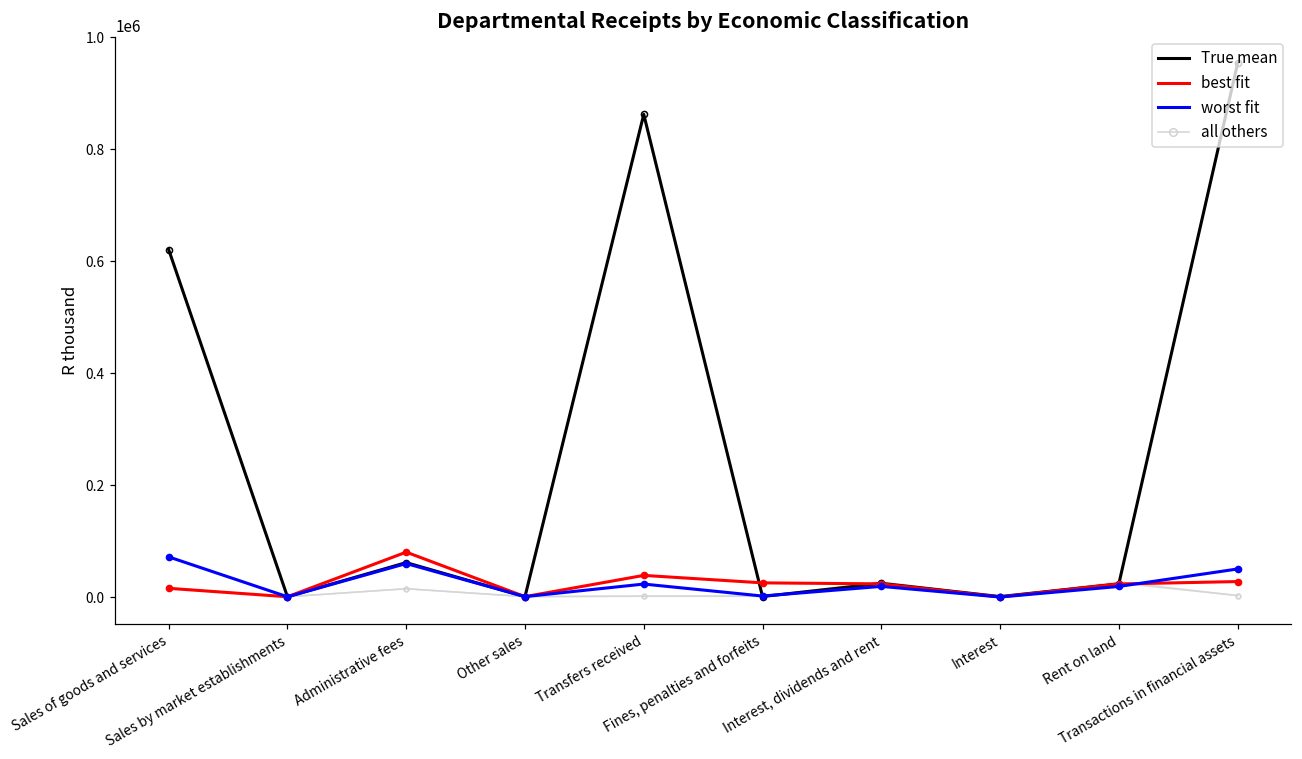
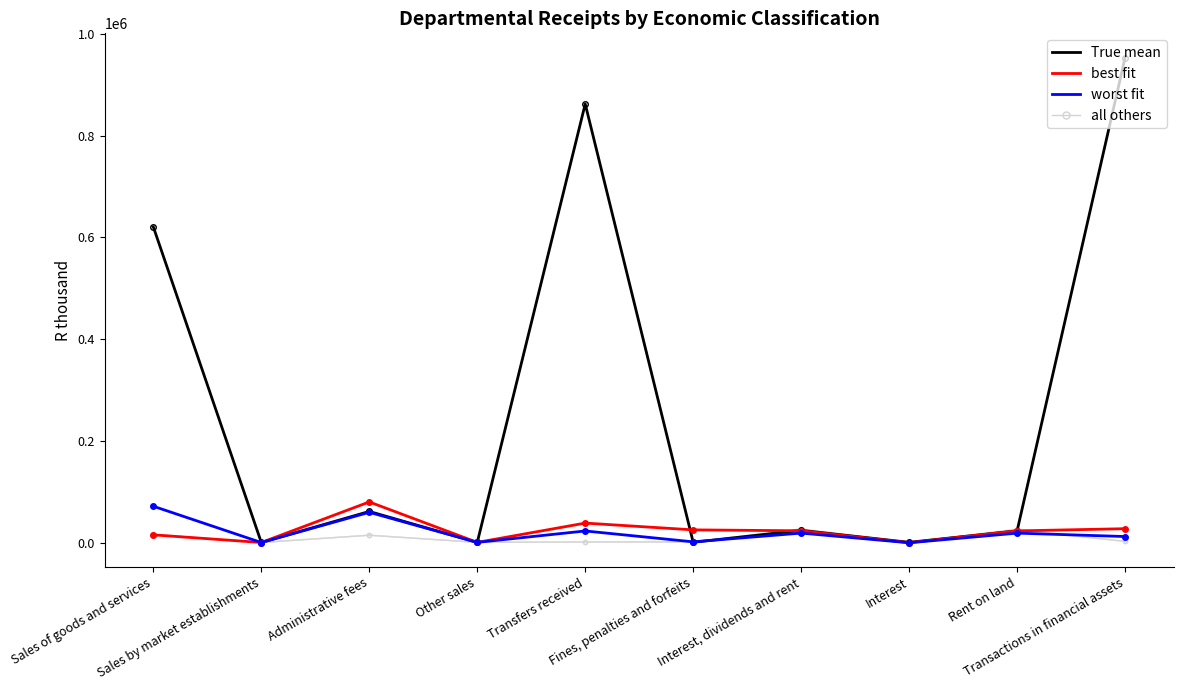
worst fit, Transactions in financial assets: 50000 -> 10000
